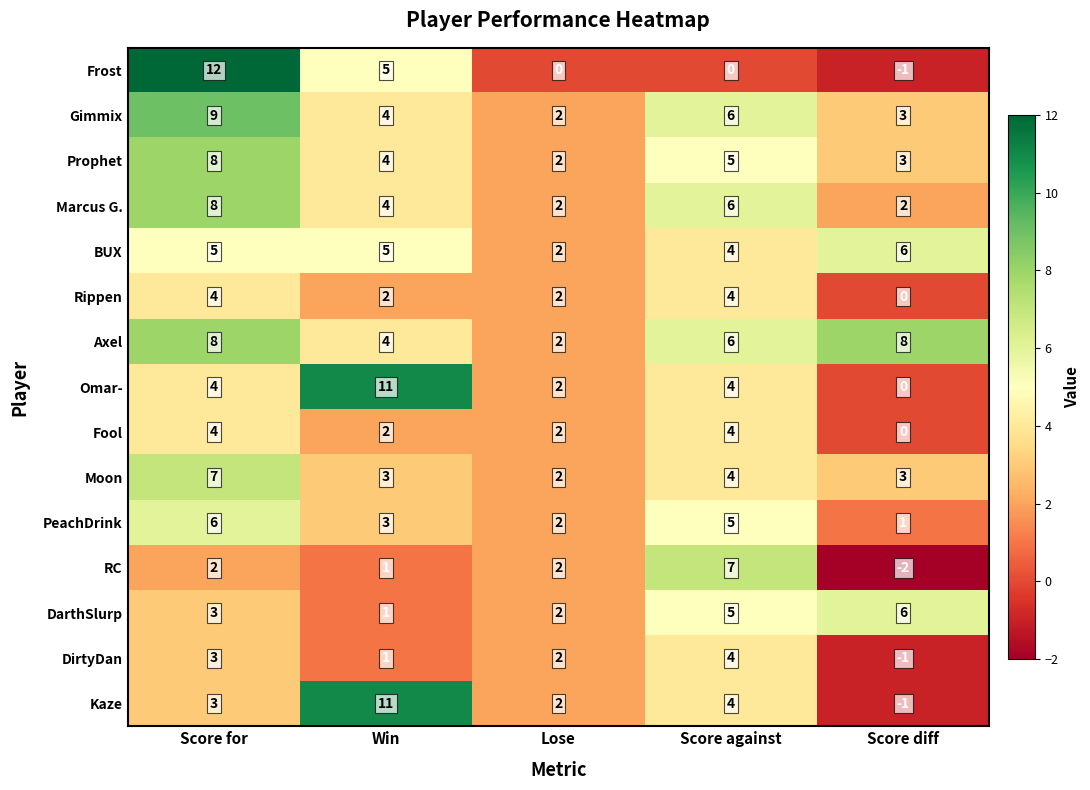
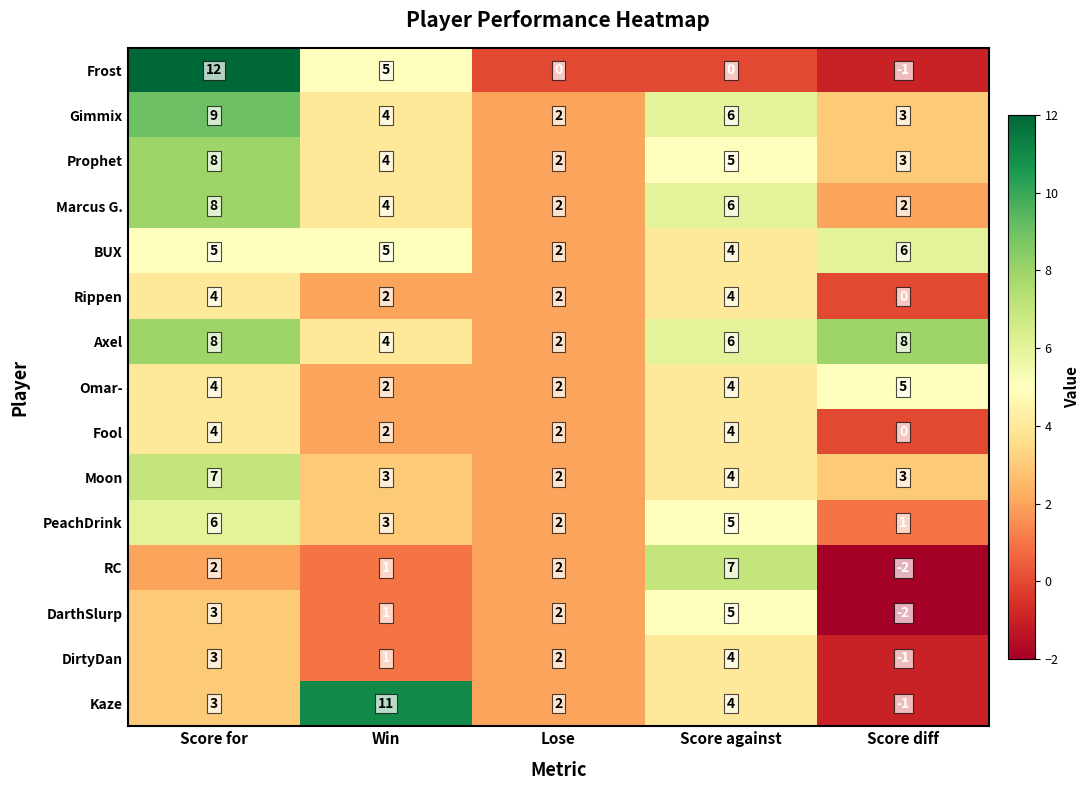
Omar-, Win: 11 -> 2
Omar-, Score diff: 0 -> 5
DarthSlurp, Score diff: 6 -> -2
